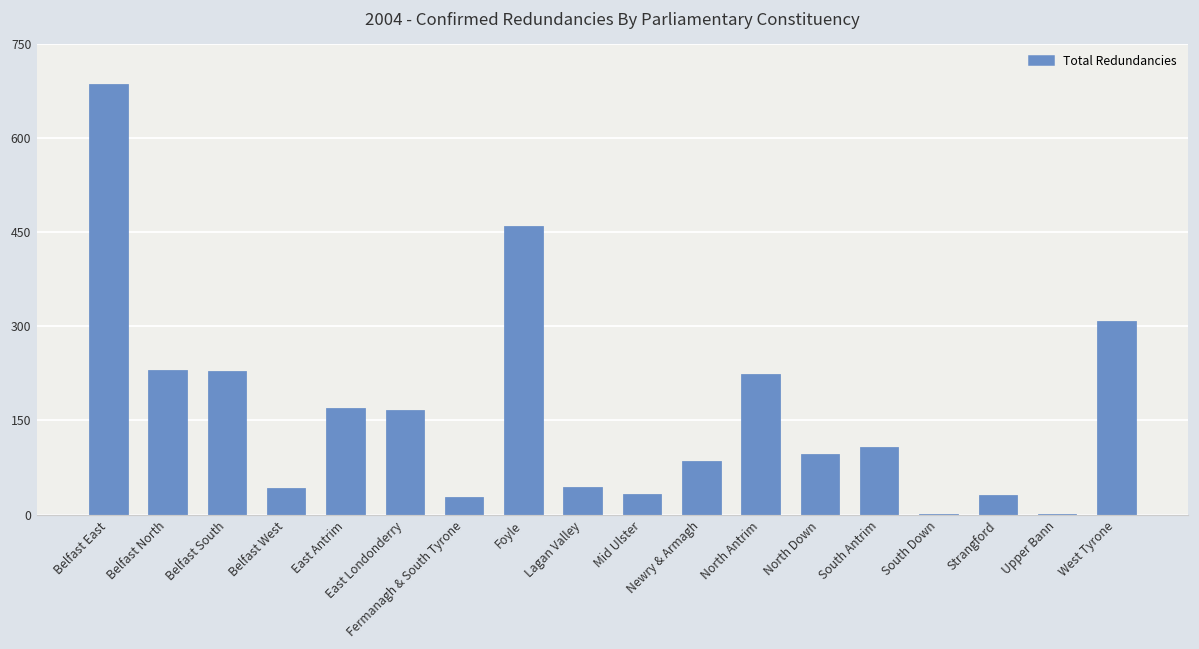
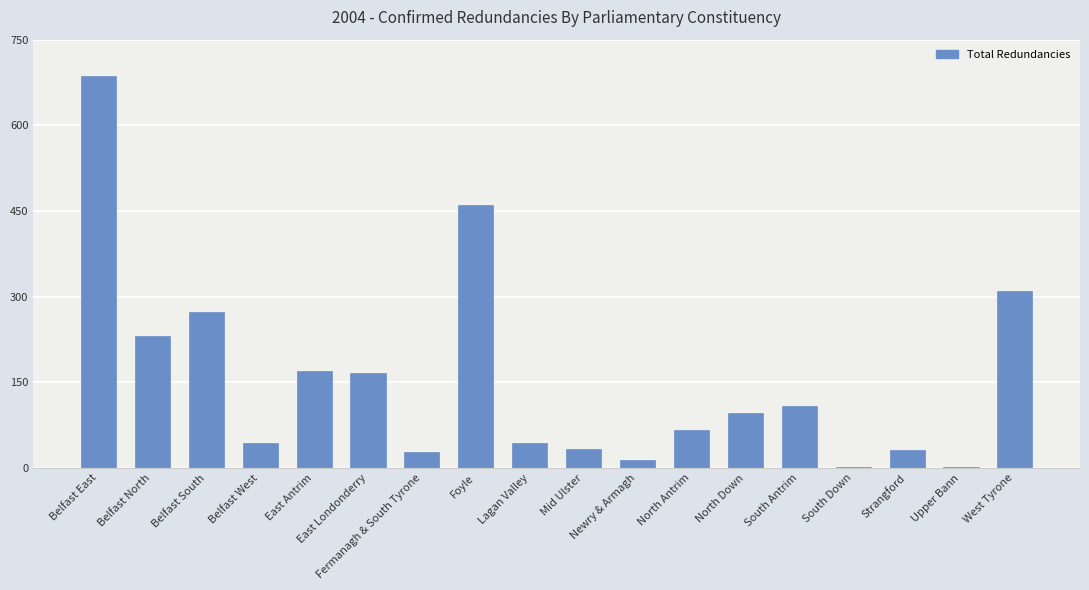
Belfast South: 230 -> 270
Newry & Armagh: 90 -> 10
North Antrim: 220 -> 70
